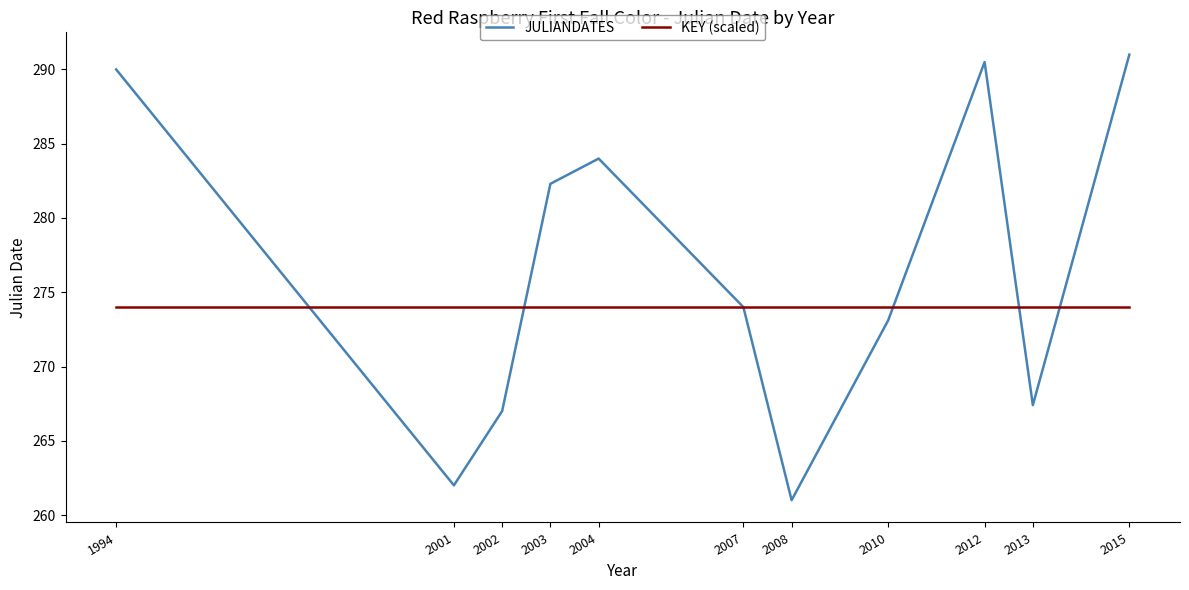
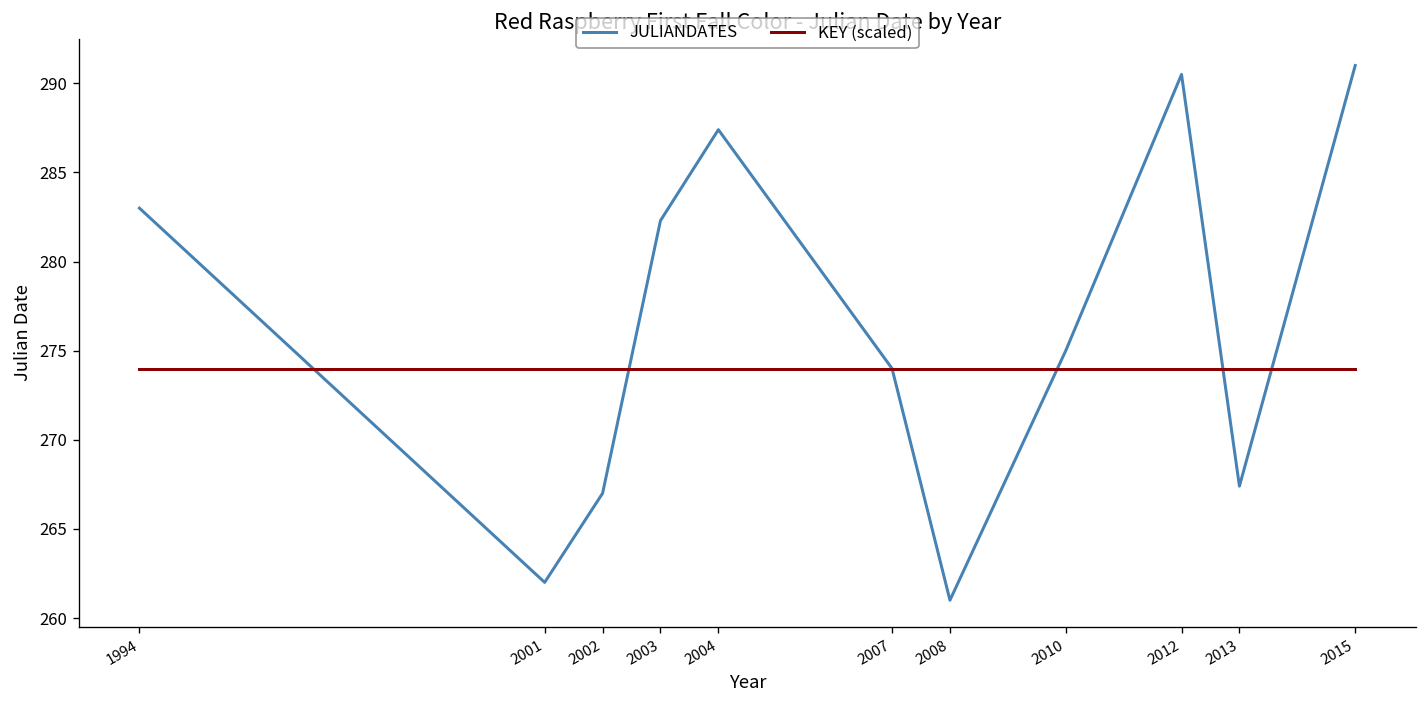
JULIANDATES, 1994: 290 -> 283
JULIANDATES, 2004: 284.0 -> 287.4
JULIANDATES, 2010: 273.1 -> 275.0
